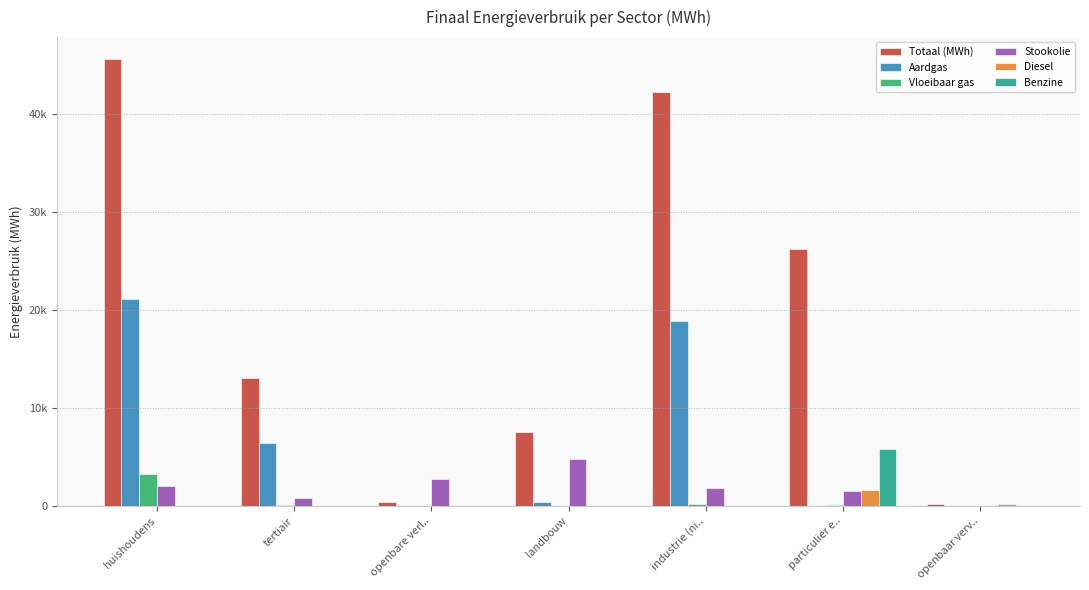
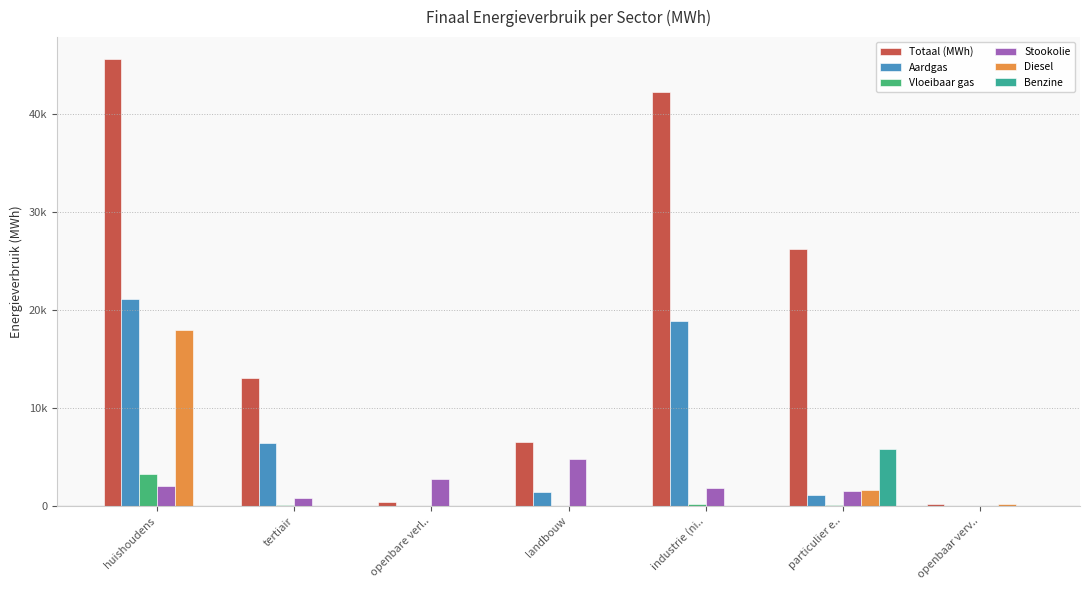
Diesel, huishoudens: 0 -> 18000
Totaal (MWh), landbouw: 8000 -> 6000
Aardgas, landbouw: 0 -> 1000
Aardgas, particulier e..: 0 -> 1000
